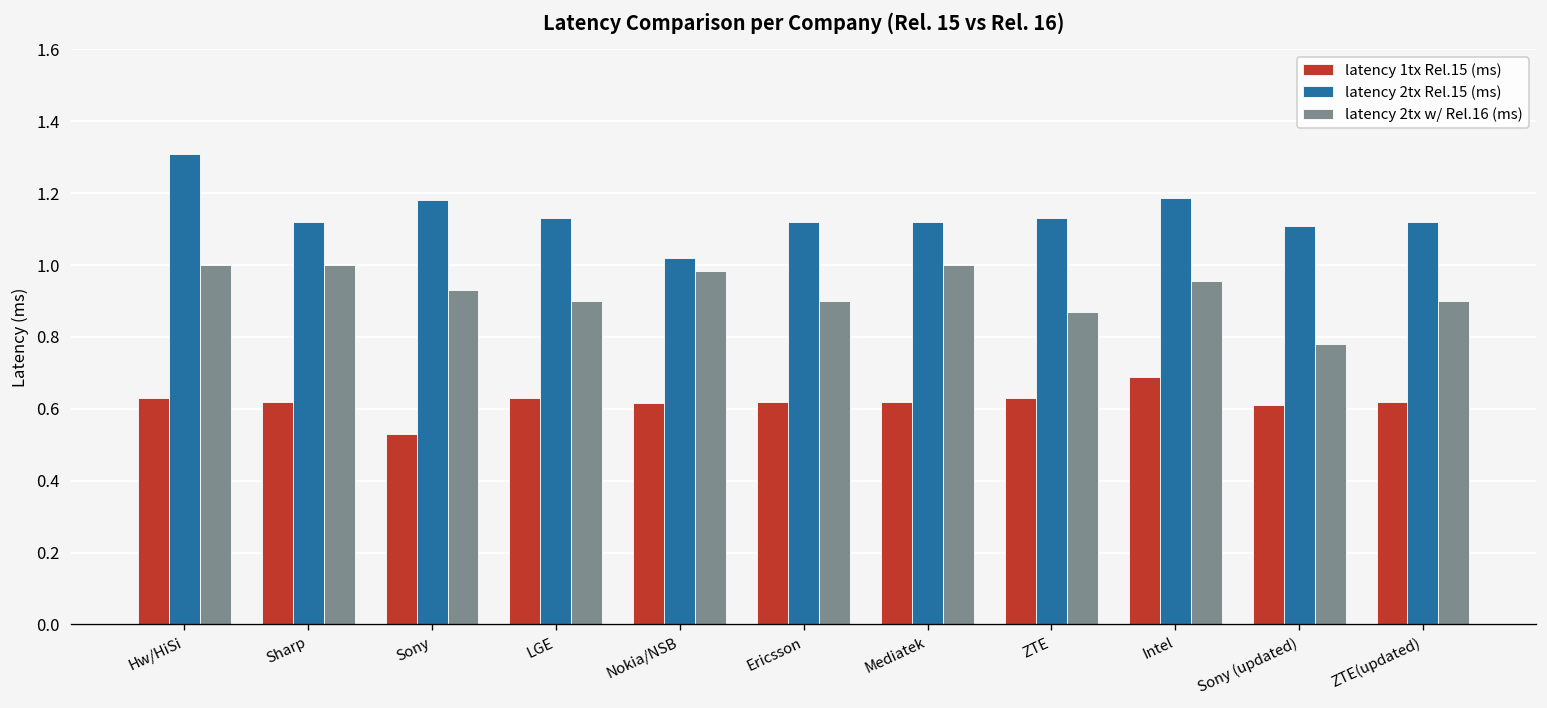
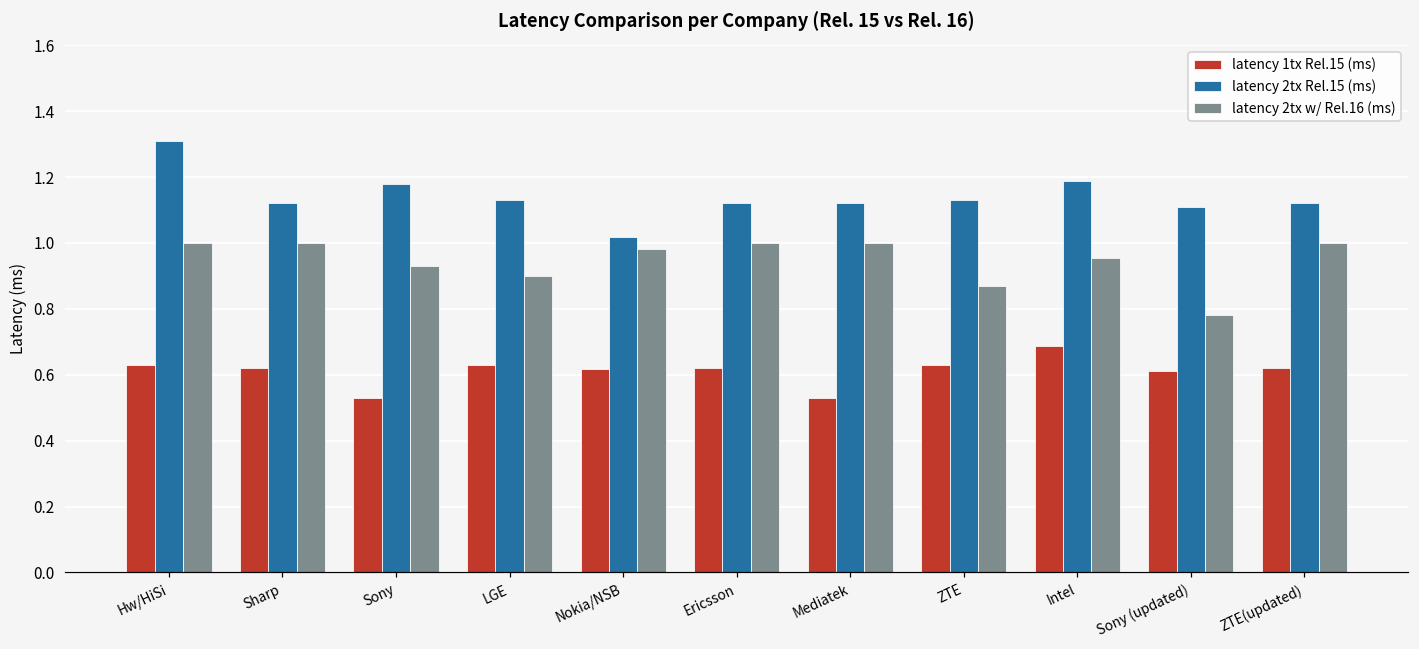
latency 2tx w/ Rel.16 (ms), Ericsson: 0.9 -> 1.0
latency 1tx Rel.15 (ms), Mediatek: 0.62 -> 0.53
latency 2tx w/ Rel.16 (ms), ZTE(updated): 0.9 -> 1.0
